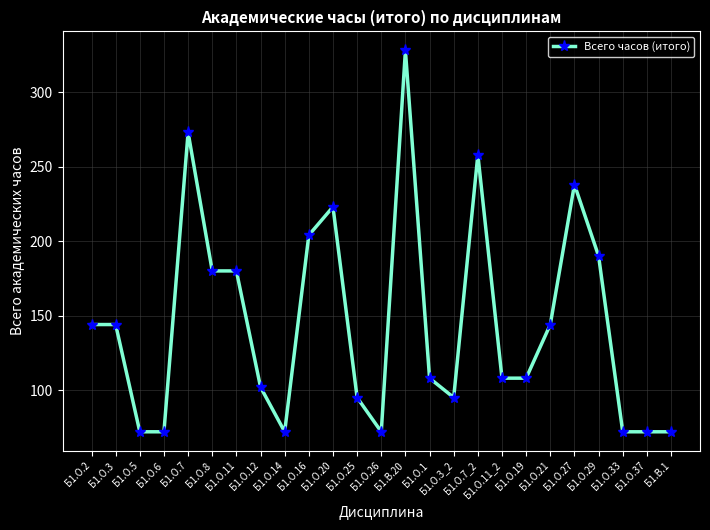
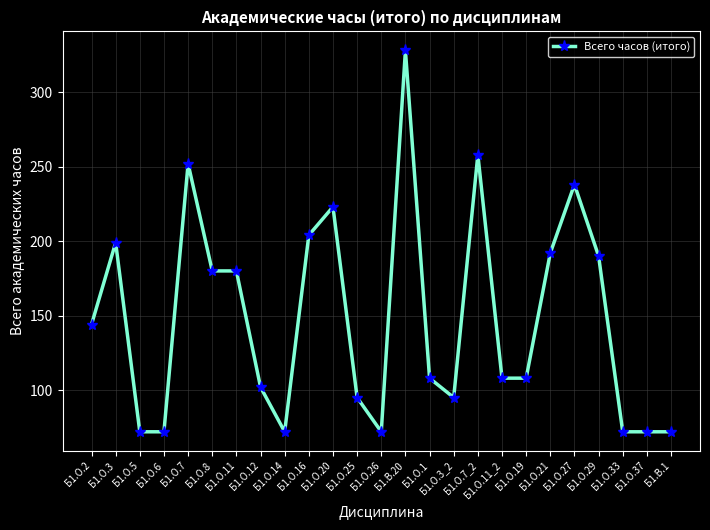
Б1.О.3: 144 -> 199
Б1.О.7: 273 -> 252
Б1.О.21: 144 -> 192
